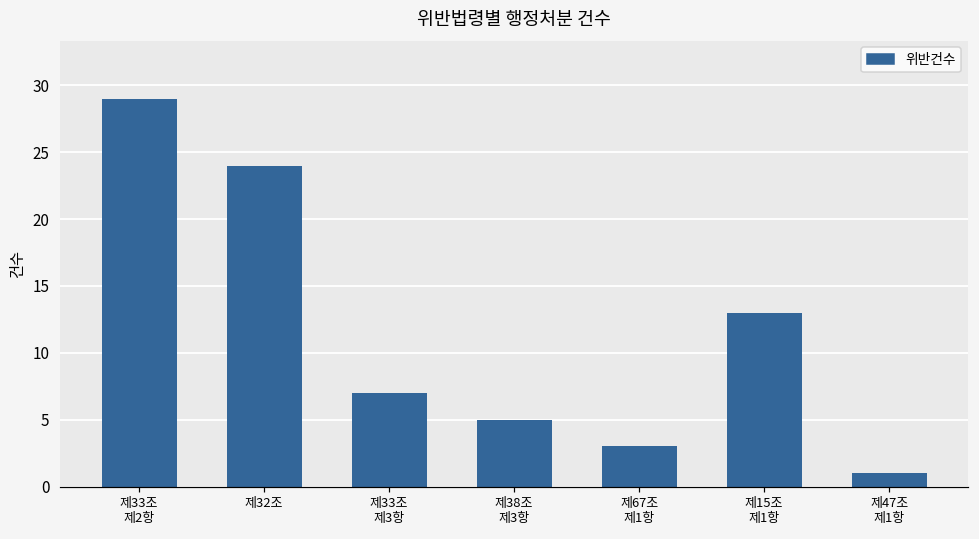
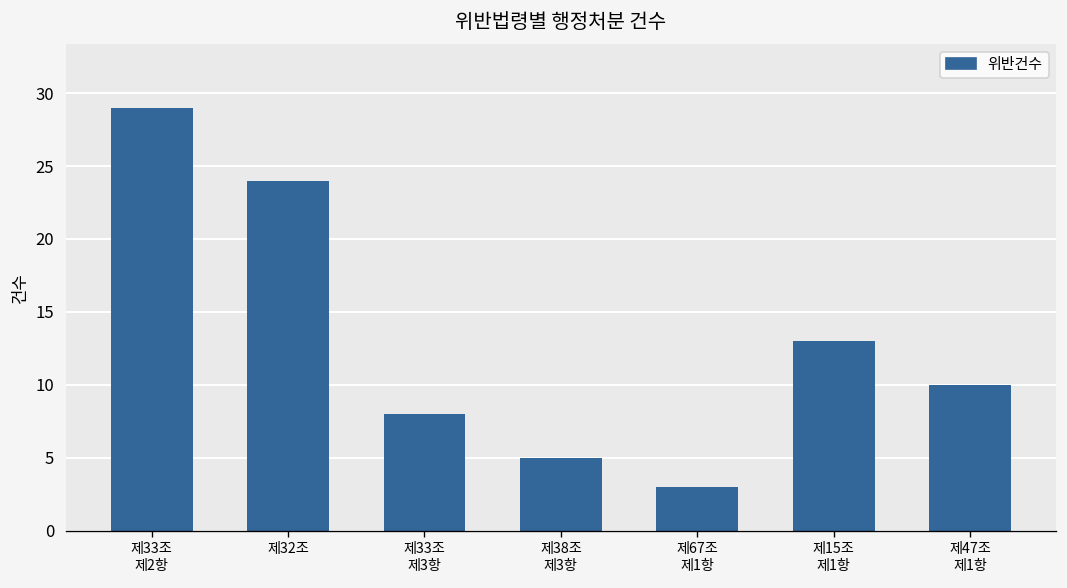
제33조 제3항: 7 -> 8
제47조 제1항: 1 -> 10
